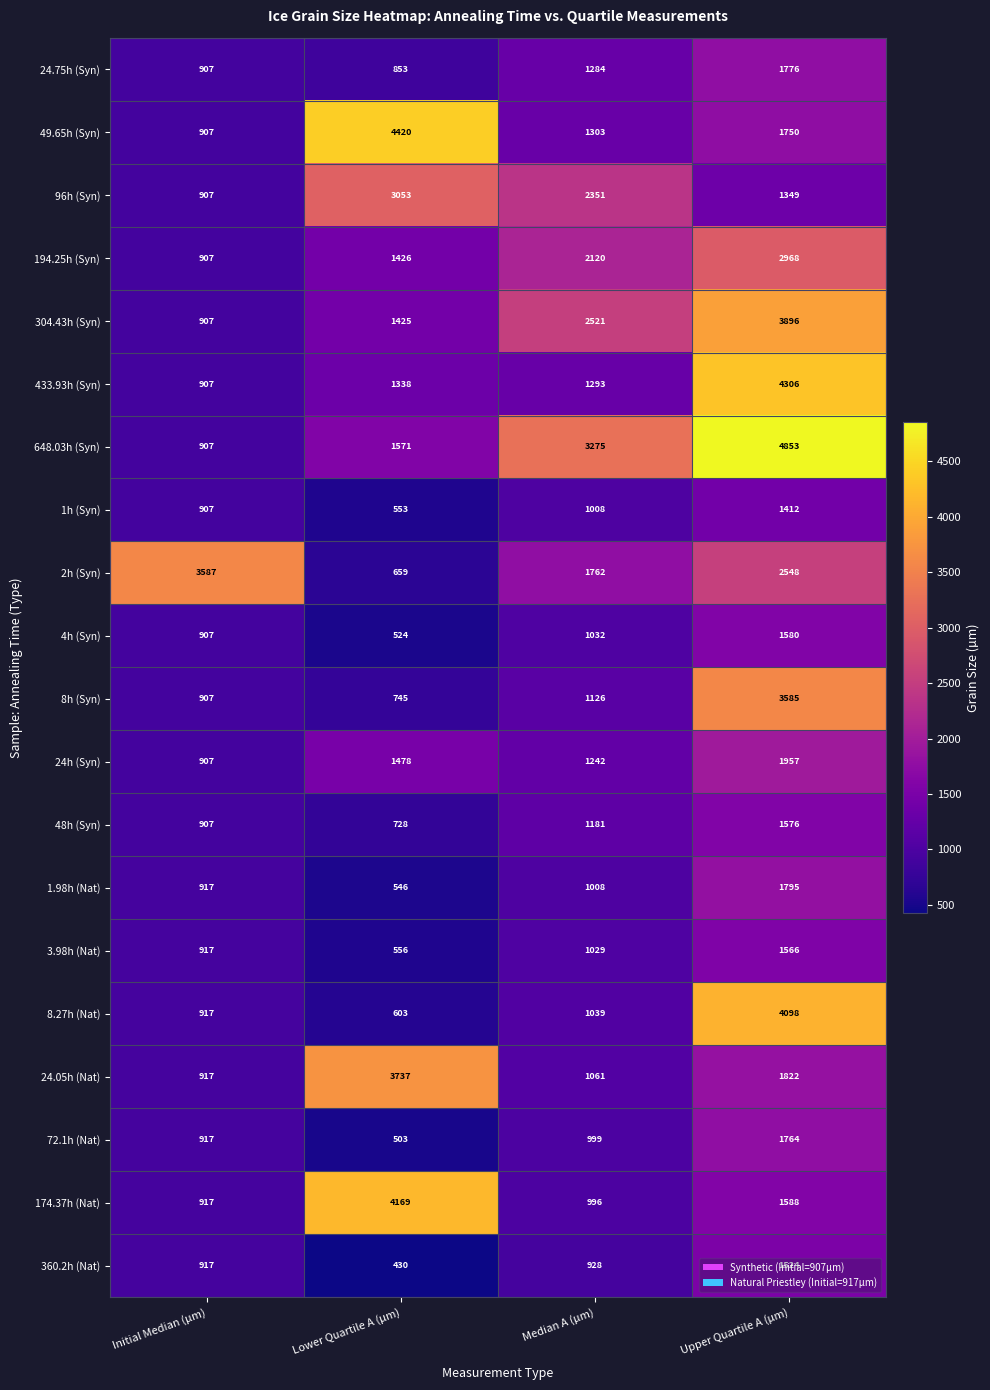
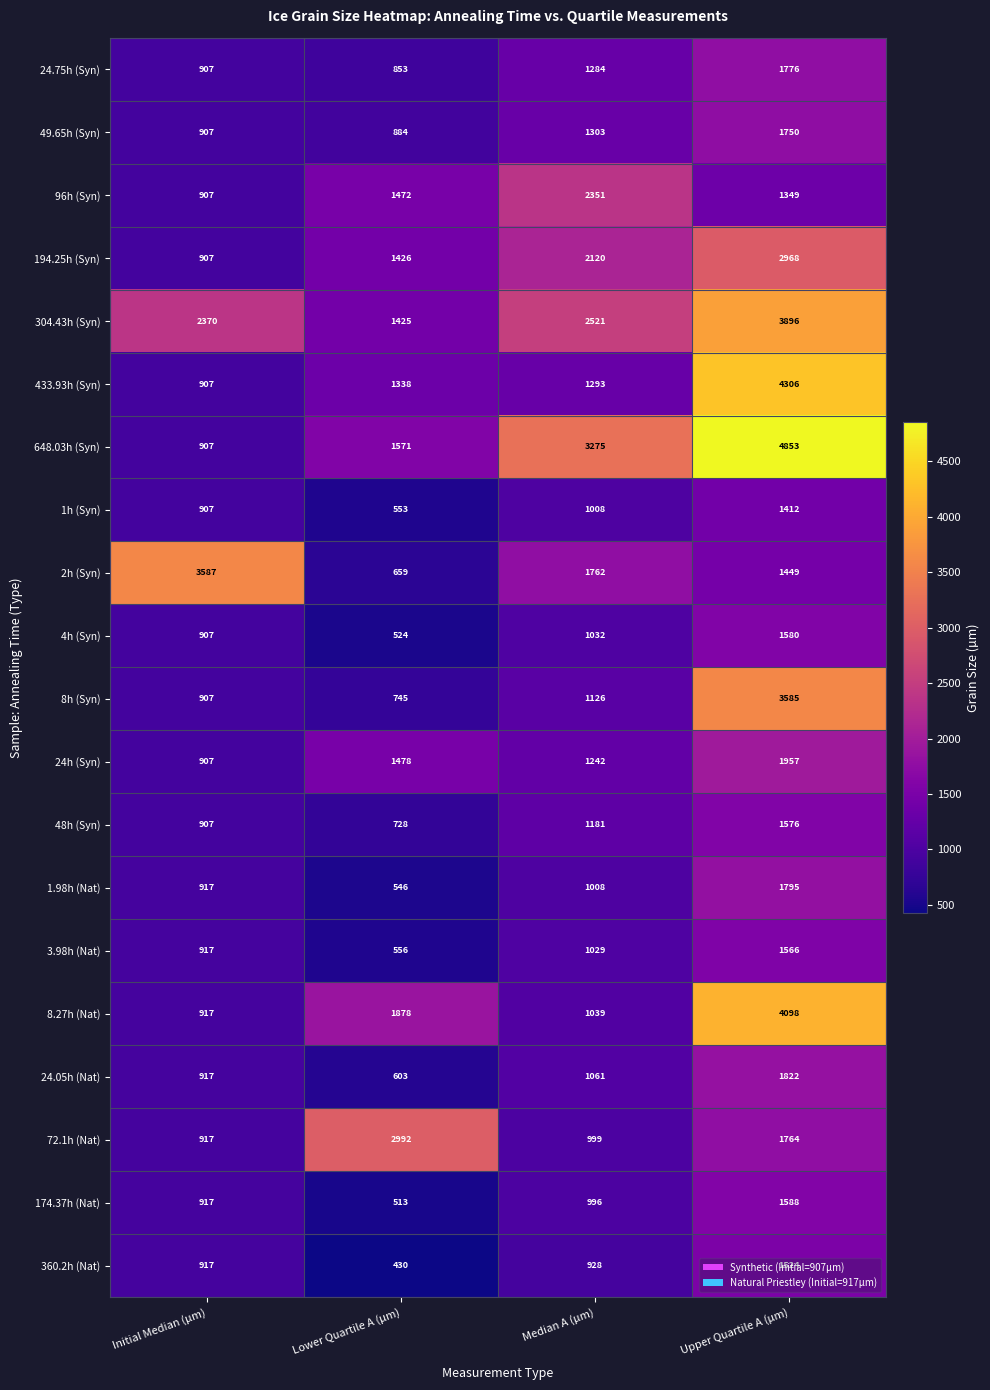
49.65h (Syn), Lower Quartile A (µm): 4420 -> 884
96h (Syn), Lower Quartile A (µm): 3053 -> 1472
304.43h (Syn), Initial Median (µm): 907 -> 2370
2h (Syn), Upper Quartile A (µm): 2548 -> 1449
8.27h (Nat), Lower Quartile A (µm): 603 -> 1878
24.05h (Nat), Lower Quartile A (µm): 3737 -> 603
72.1h (Nat), Lower Quartile A (µm): 503 -> 2992
174.37h (Nat), Lower Quartile A (µm): 4169 -> 513
